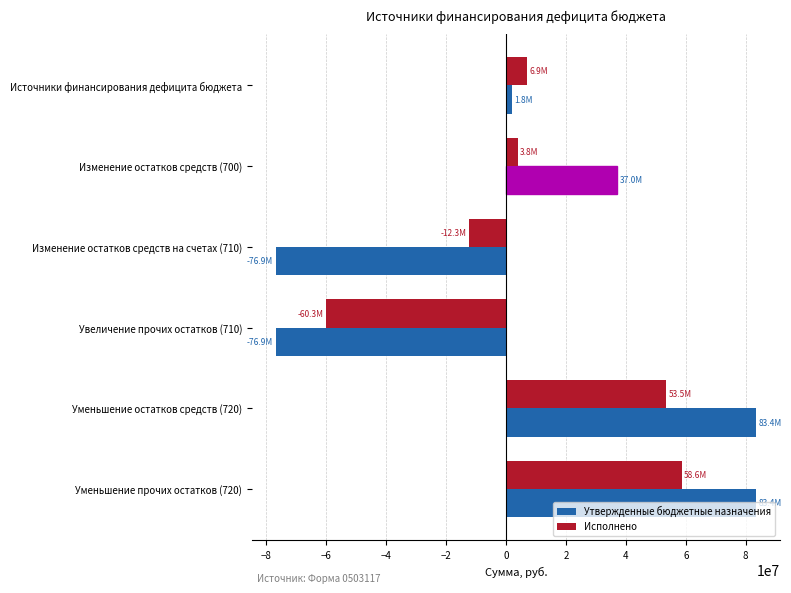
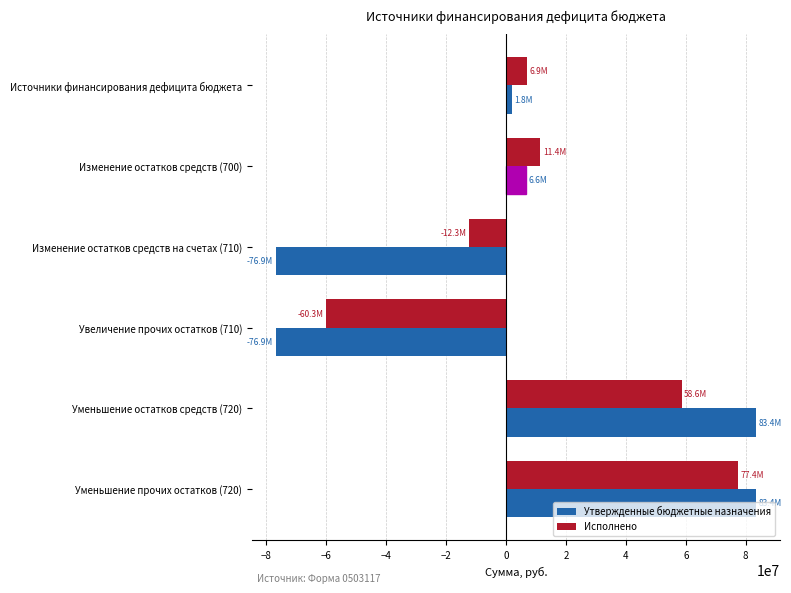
Исполнено, Изменение остатков средств (700): 3.8M -> 11.4M
Утвержденные бюджетные назначения, Изменение остатков средств (700): 37.0M -> 6.6M
Исполнено, Уменьшение остатков средств (720): 53.5M -> 58.6M
Исполнено, Уменьшение прочих остатков (720): 58.6M -> 77.4M
